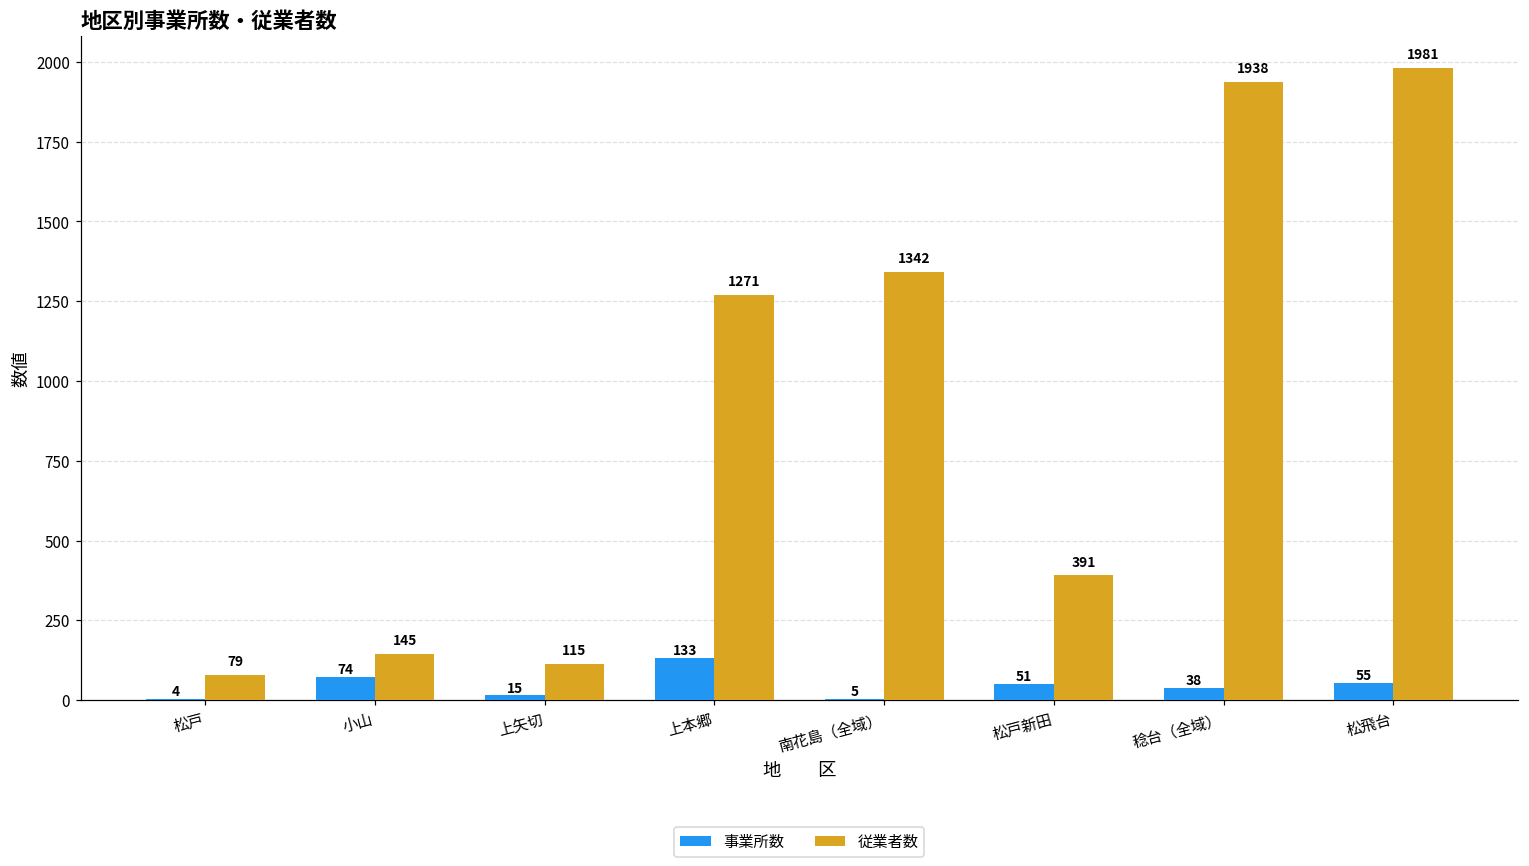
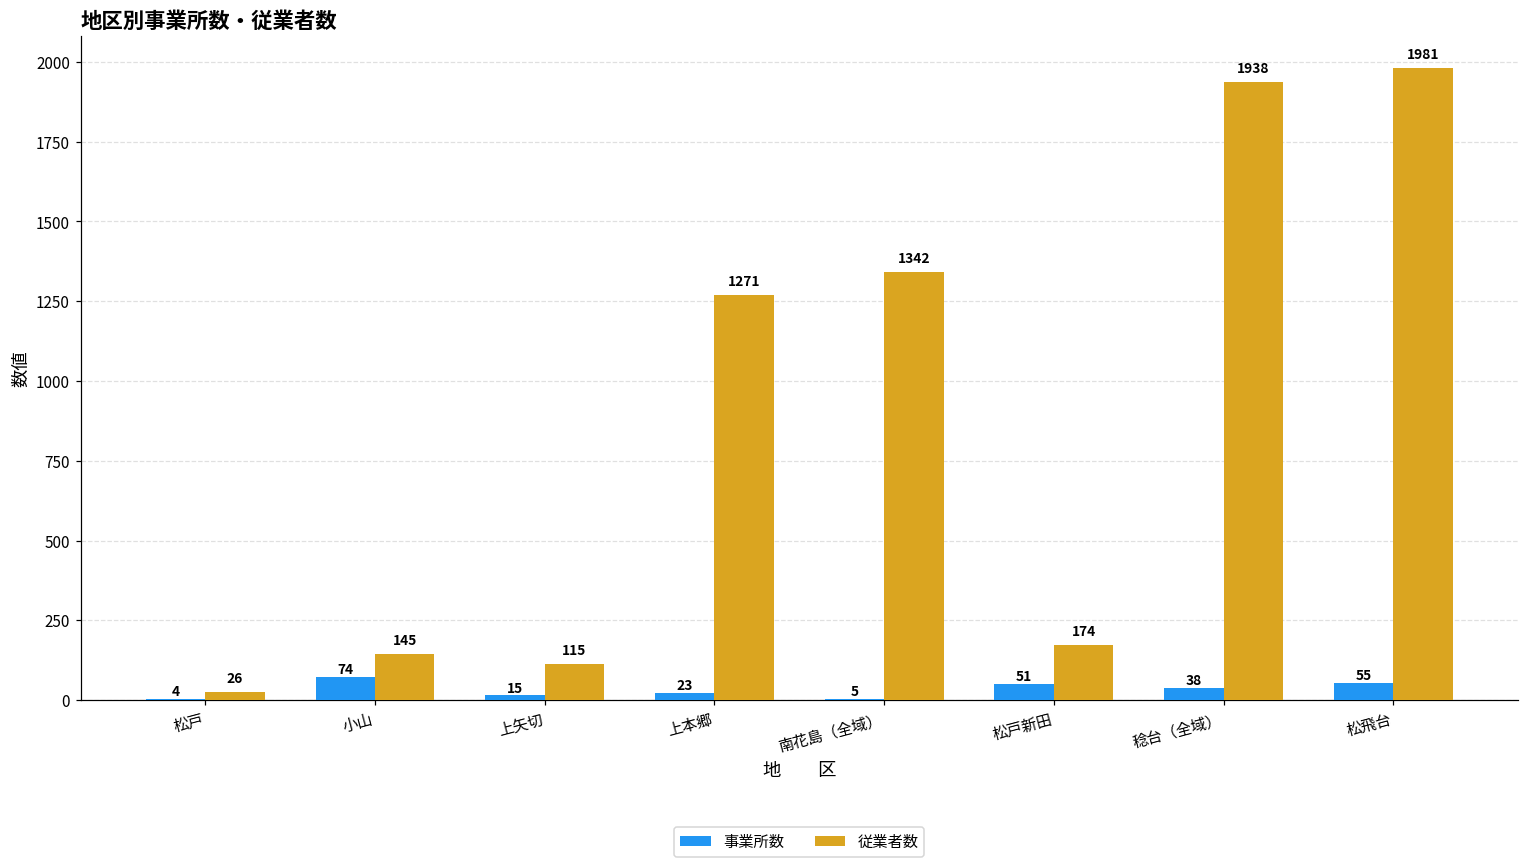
従業者数, 松戸: 79 -> 26
事業所数, 上本郷: 133 -> 23
従業者数, 松戸新田: 391 -> 174
